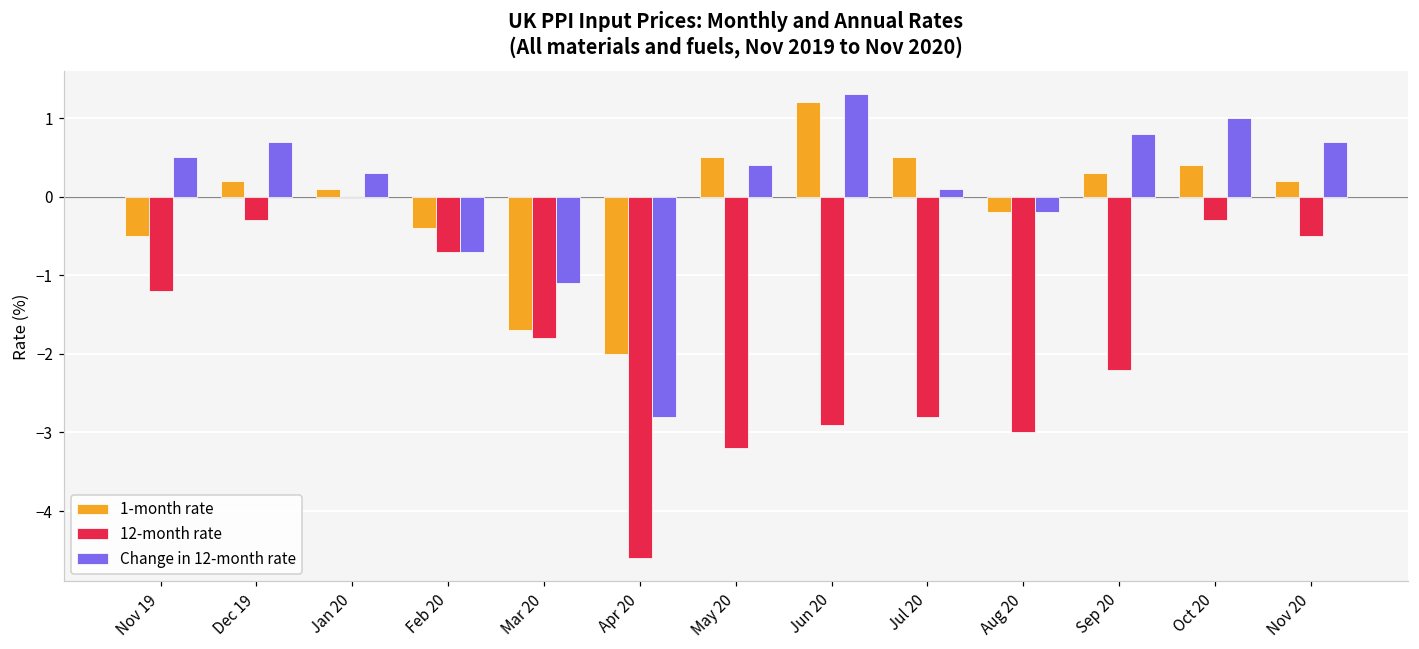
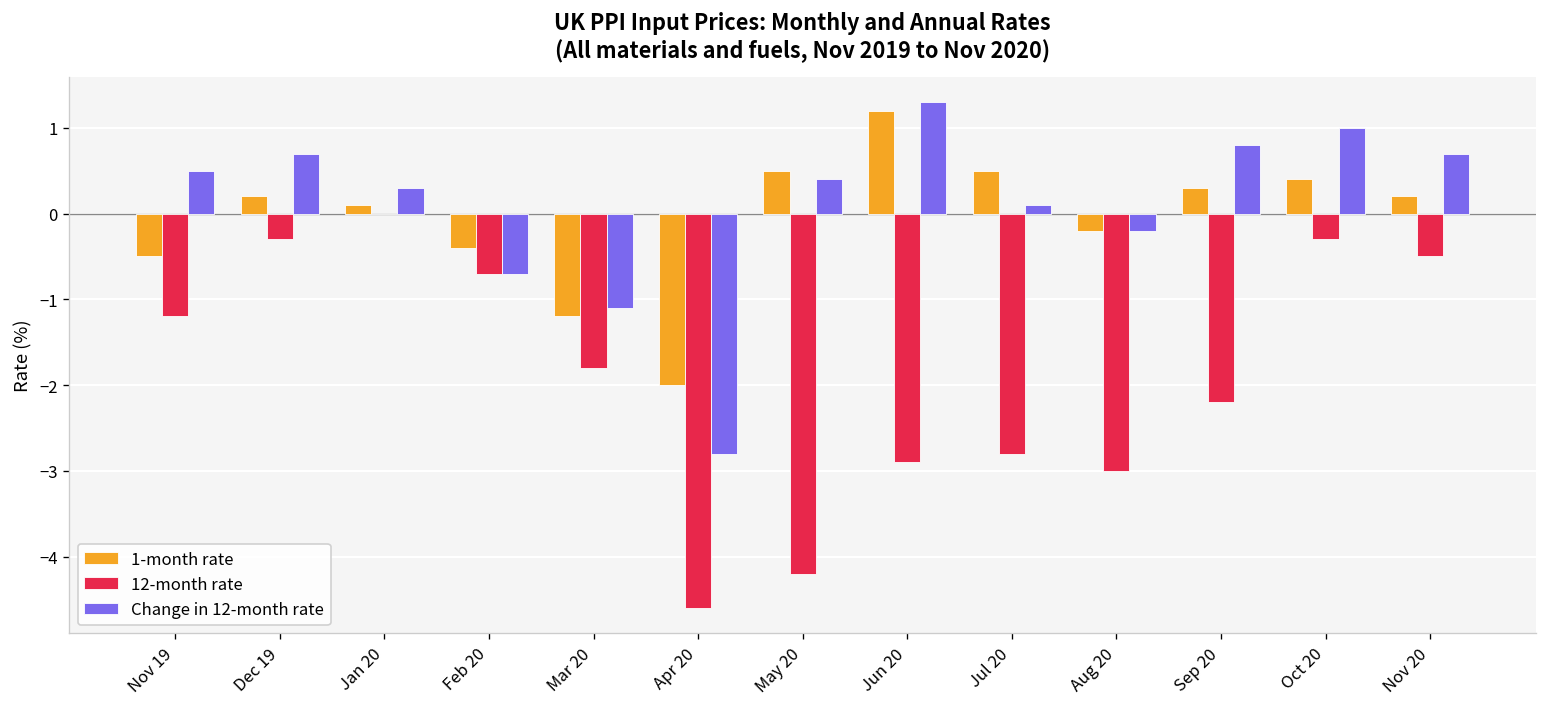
1-month rate, Mar 20: -1.7 -> -1.2
12-month rate, May 20: -3.2 -> -4.2
